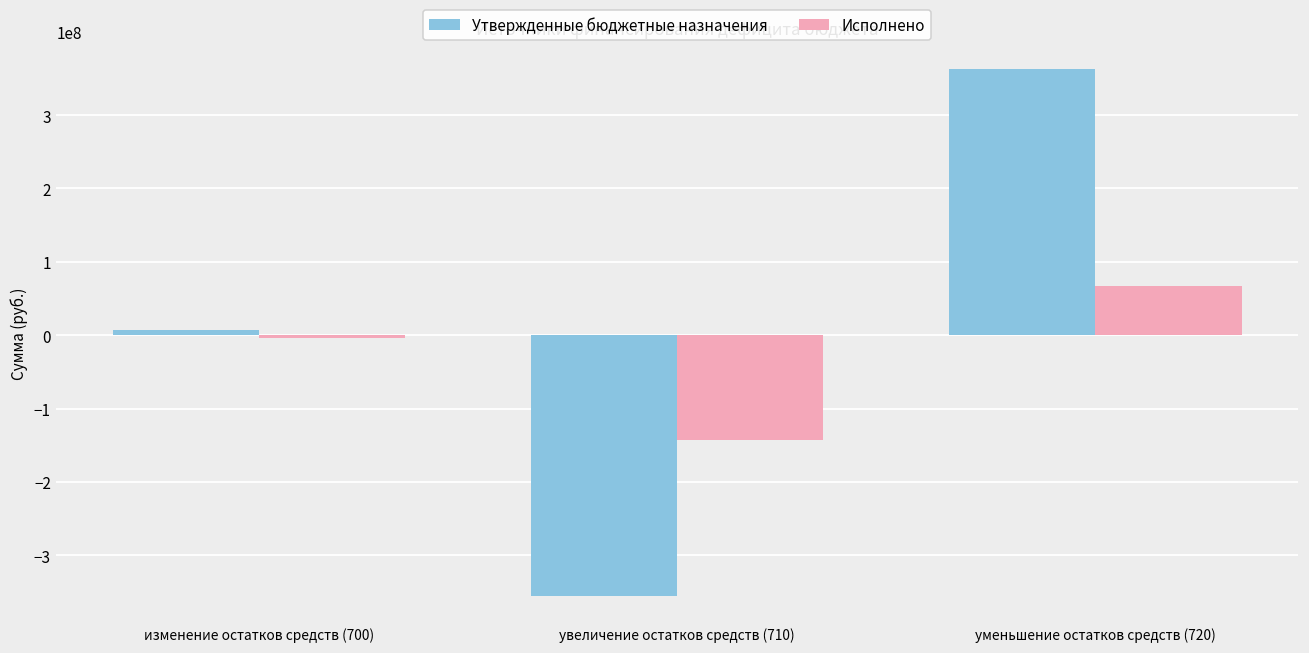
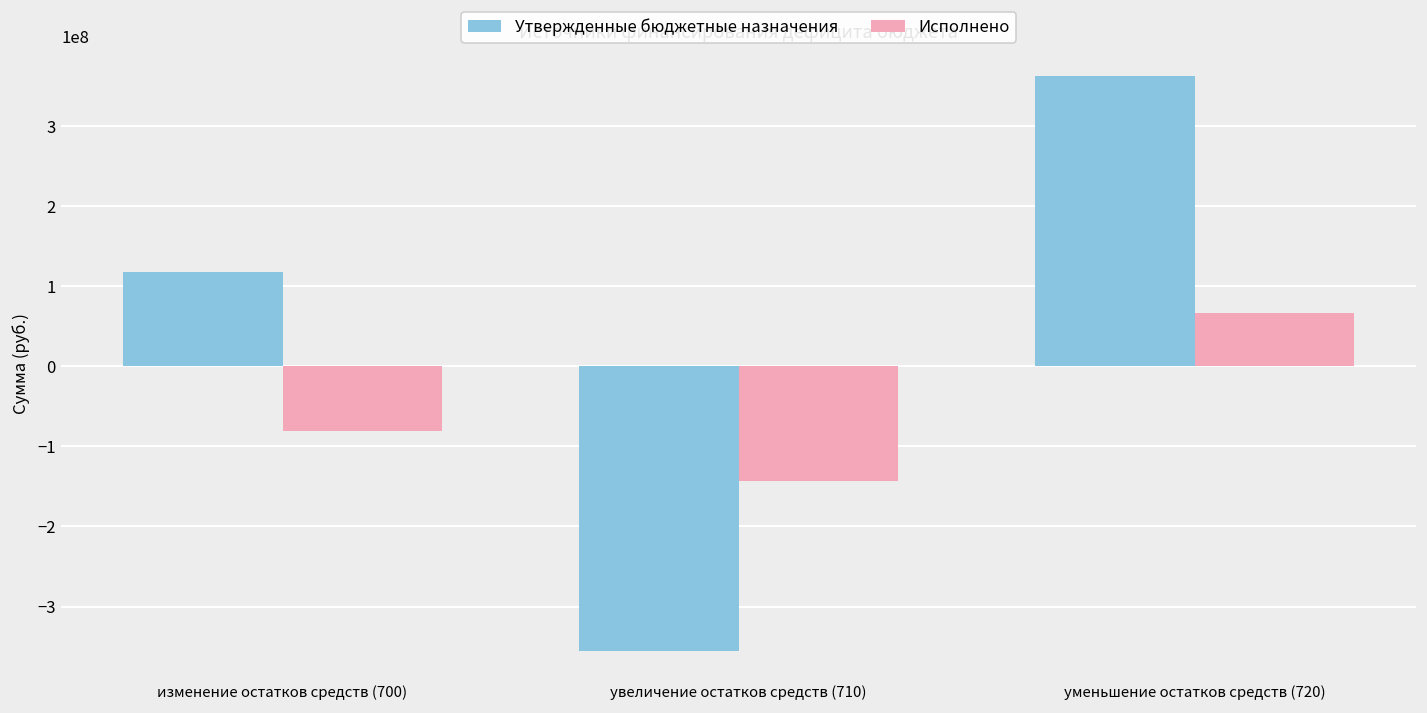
Утвержденные бюджетные назначения, изменение остатков средств (700): 10000000 -> 120000000
Исполнено, изменение остатков средств (700): 0 -> -80000000
